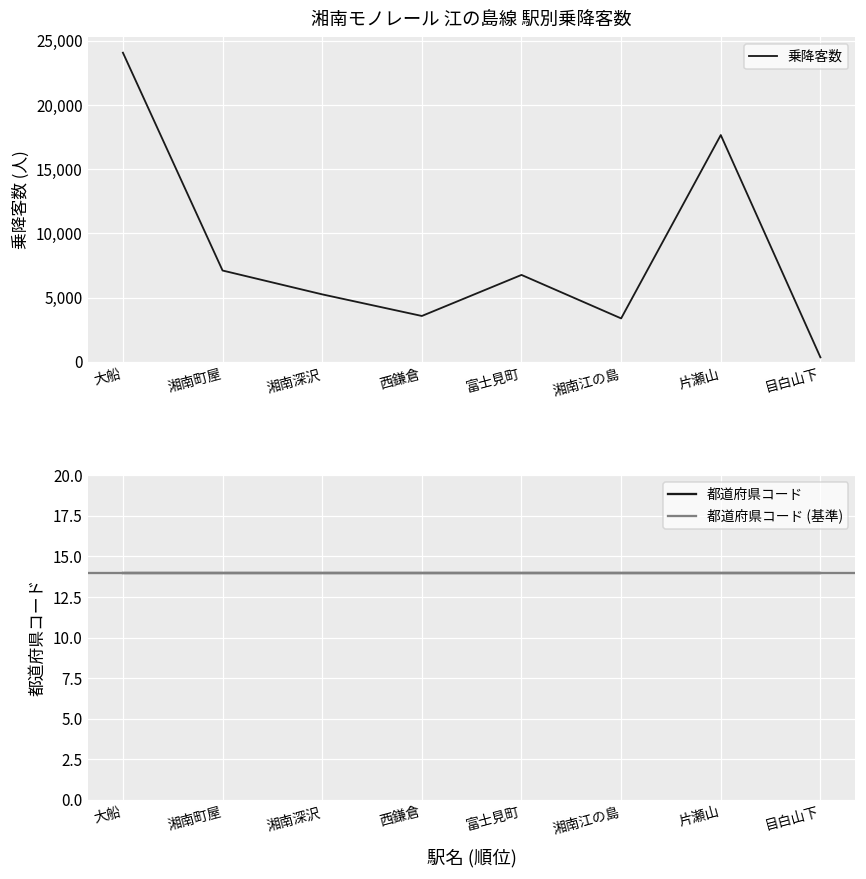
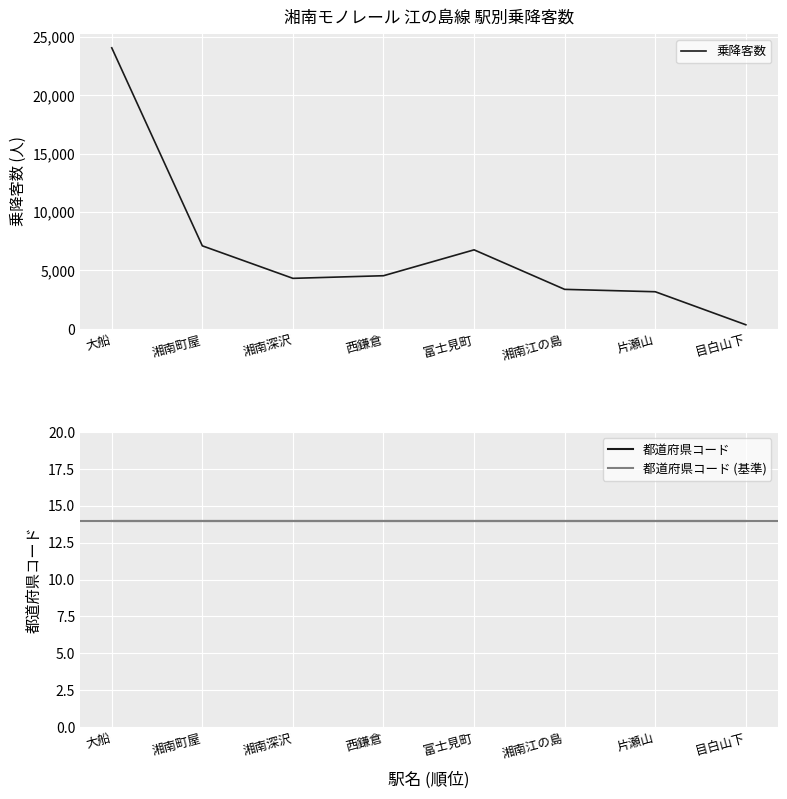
湘南モノレール 江の島線 駅別乗降客数, 湘南深沢: 5,300 -> 4,300
湘南モノレール 江の島線 駅別乗降客数, 西鎌倉: 3,600 -> 4,600
湘南モノレール 江の島線 駅別乗降客数, 片瀬山: 17,700 -> 3,200
